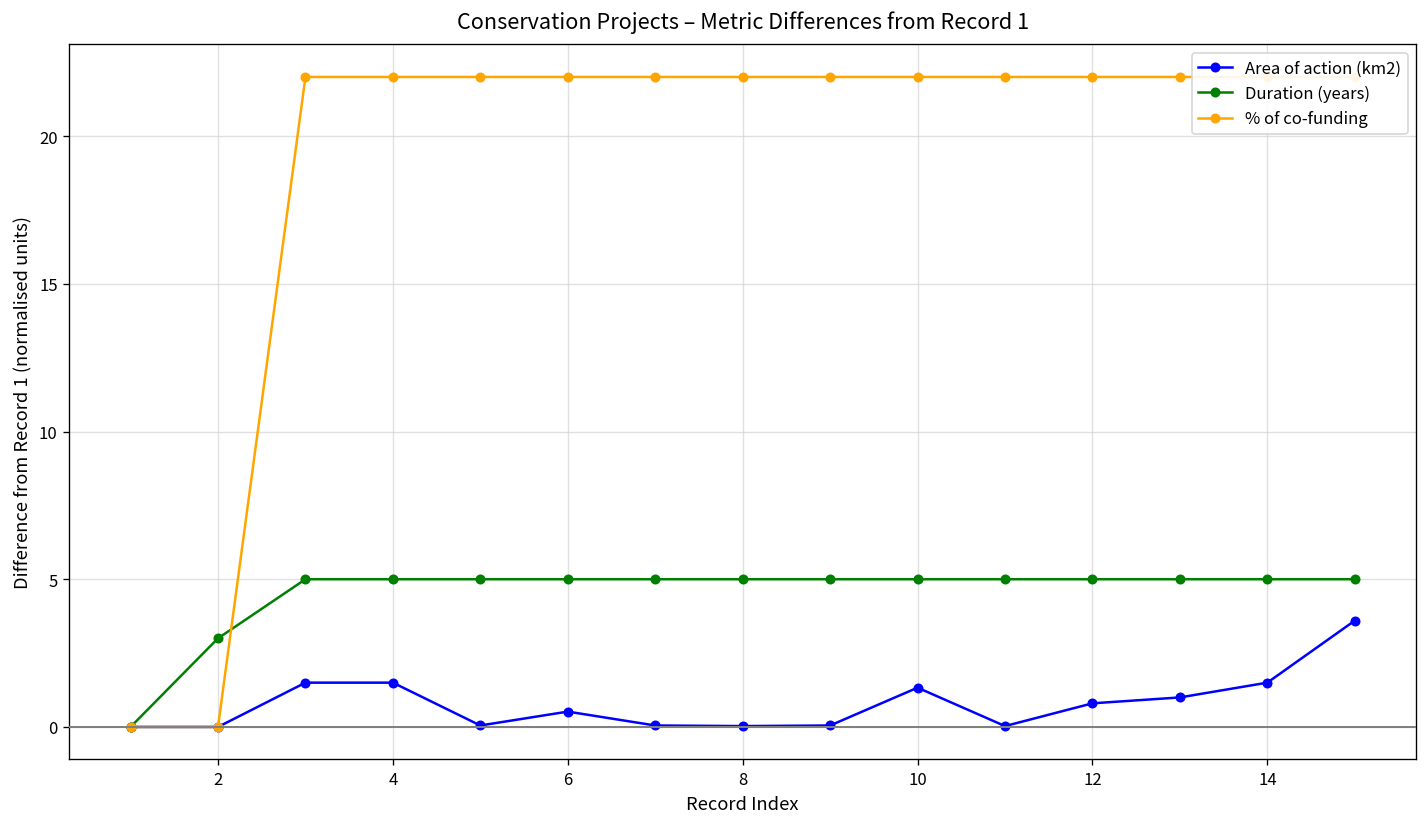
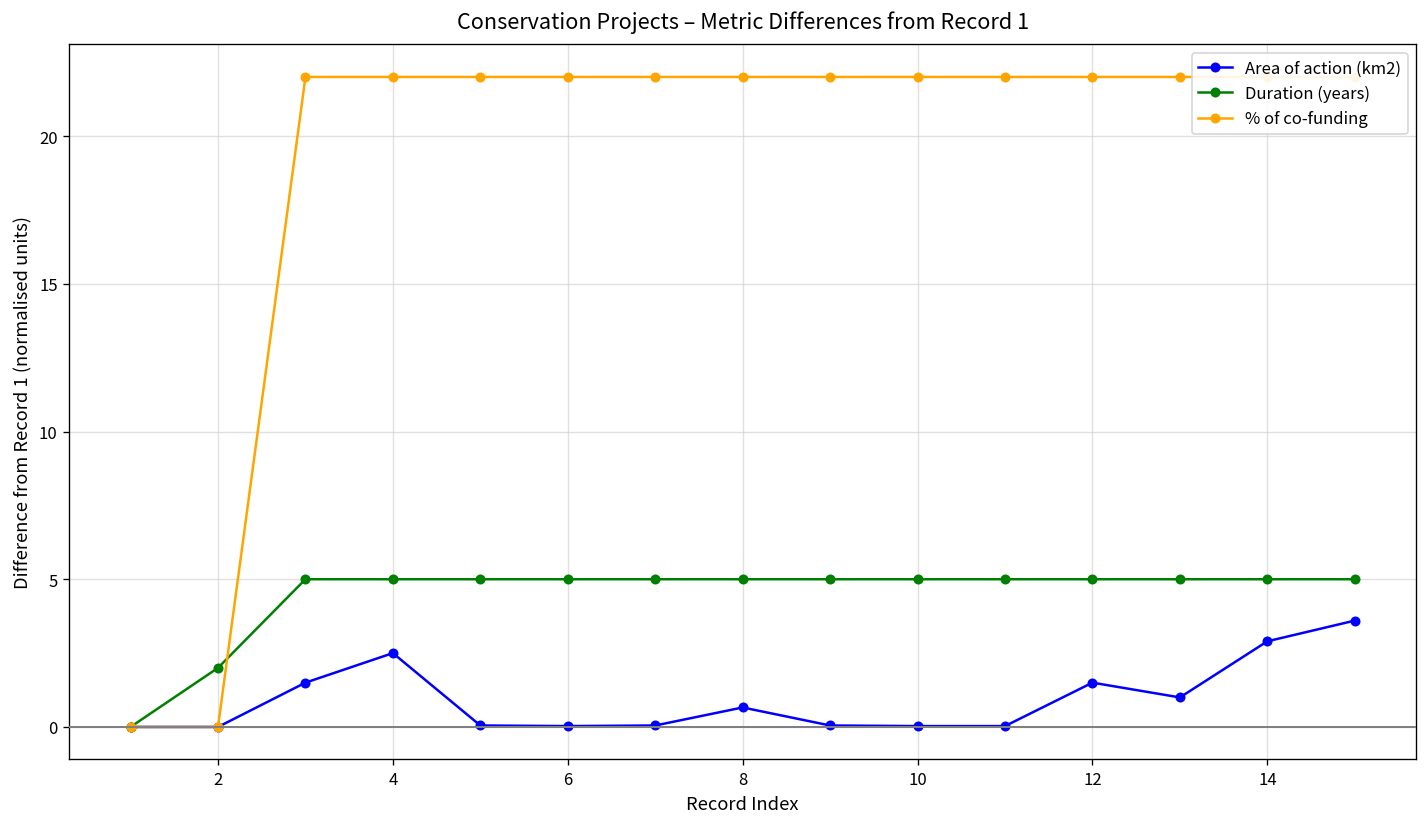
Duration (years), 2: 3.0 -> 2.0
Area of action (km2), 4: 1.5 -> 2.5
Area of action (km2), 6: 0.5 -> 0.0
Area of action (km2), 8: 0.0 -> 0.7
Area of action (km2), 10: 1.3 -> 0.0
Area of action (km2), 12: 0.8 -> 1.5
Area of action (km2), 14: 1.5 -> 2.9
